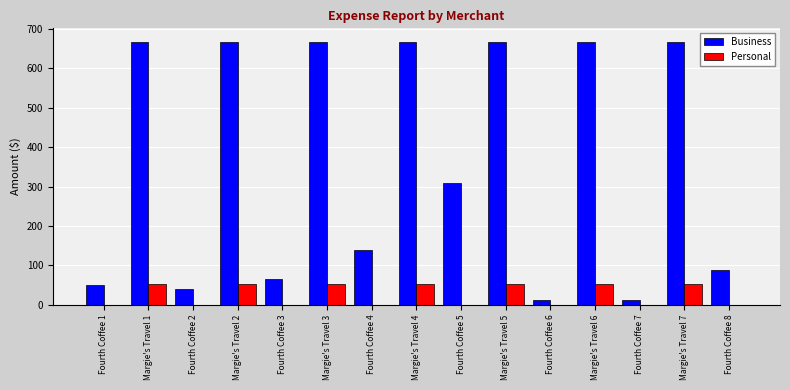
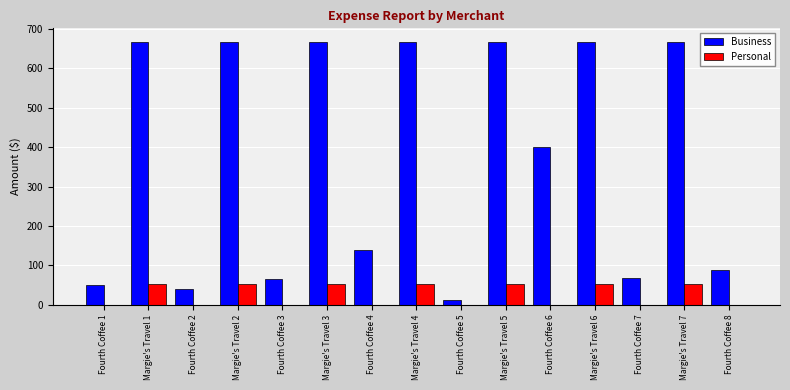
Business, Fourth Coffee 5: 310 -> 10
Business, Fourth Coffee 6: 10 -> 400
Business, Fourth Coffee 7: 10 -> 70
